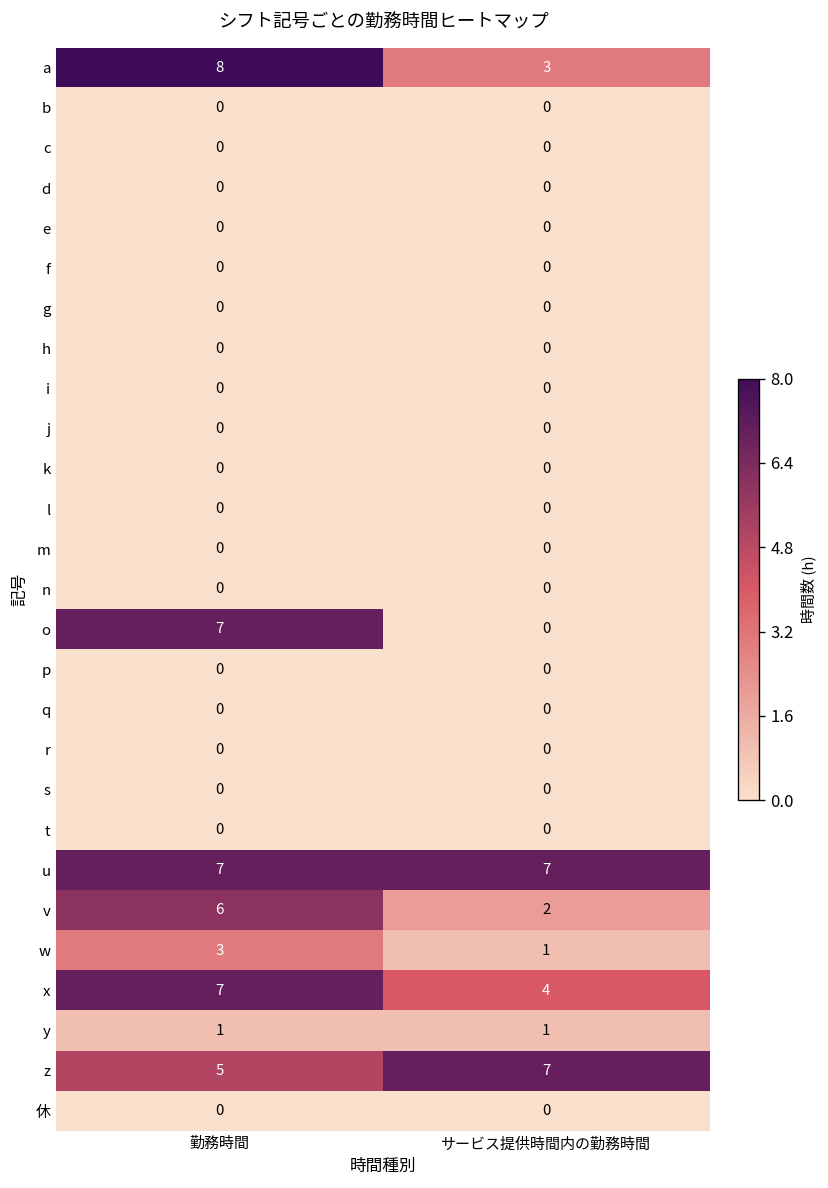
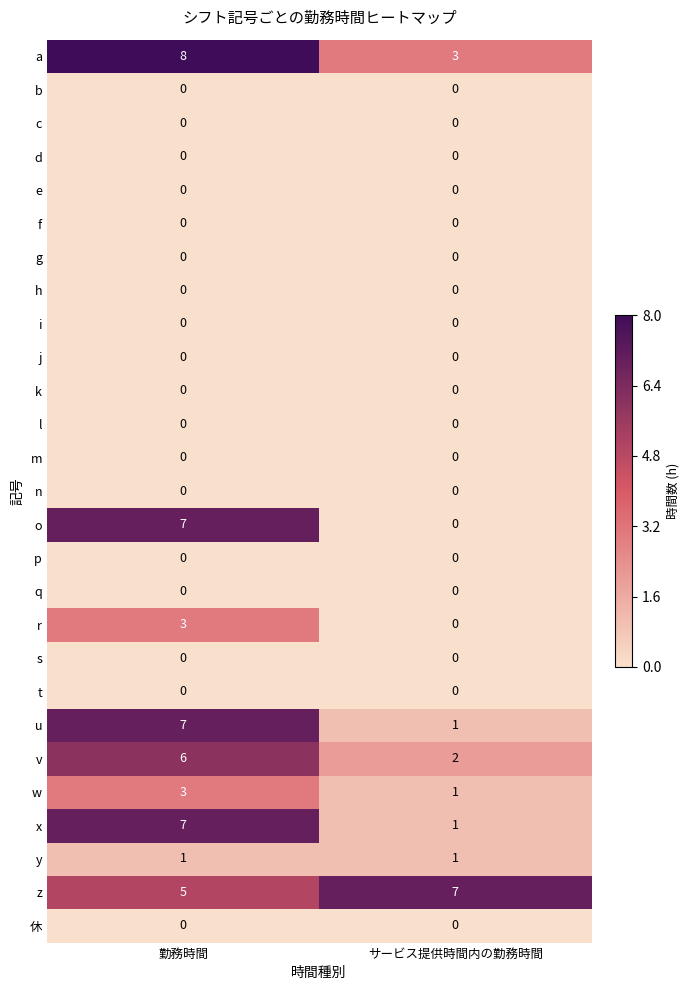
r, 勤務時間: 0 -> 3
u, サービス提供時間内の勤務時間: 7 -> 1
x, サービス提供時間内の勤務時間: 4 -> 1
